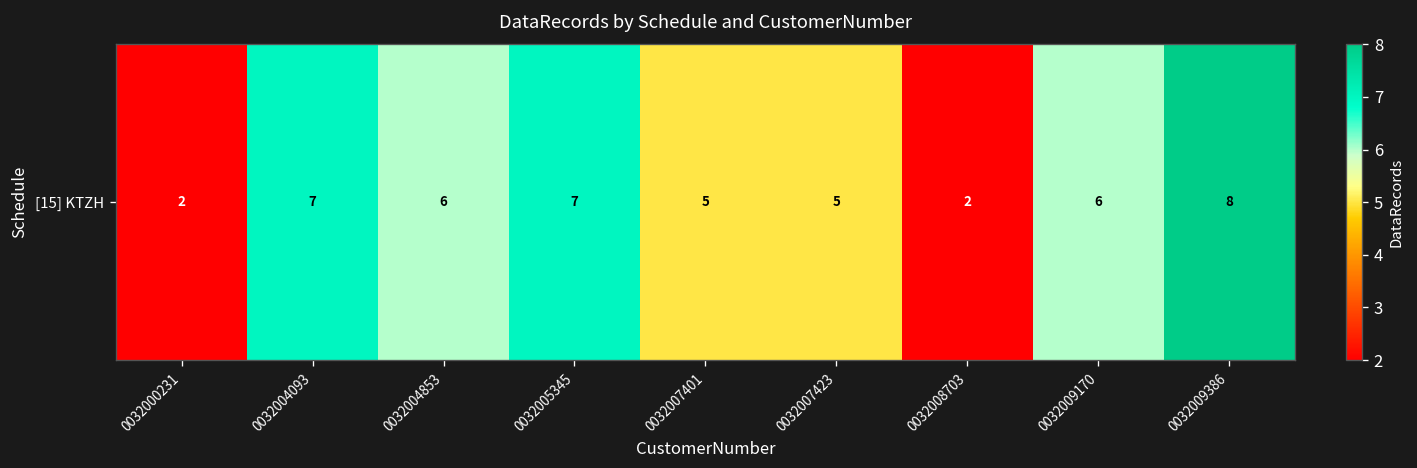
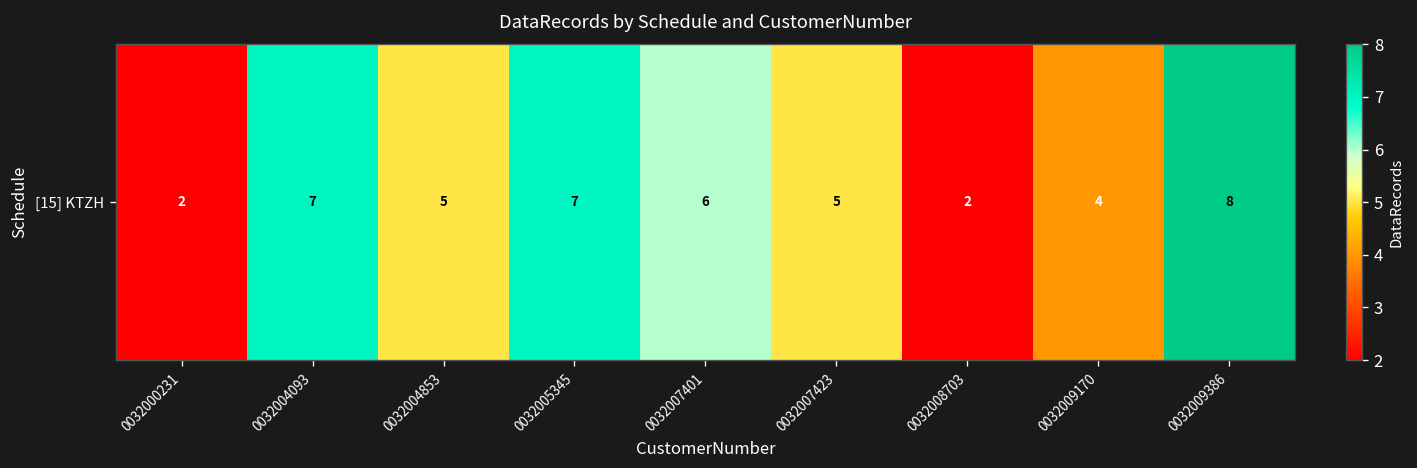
[15] KTZH, 0032004853: 6 -> 5
[15] KTZH, 0032007401: 5 -> 6
[15] KTZH, 0032009170: 6 -> 4
